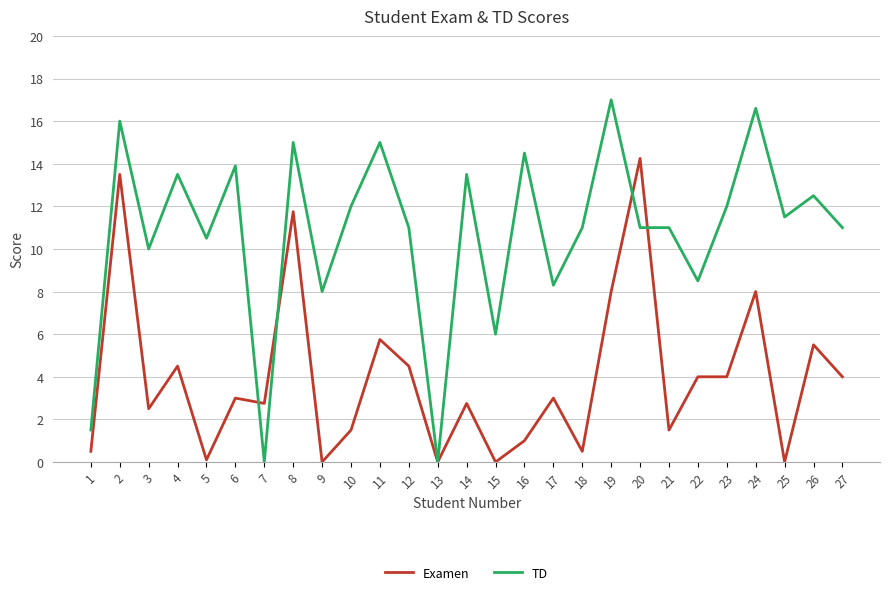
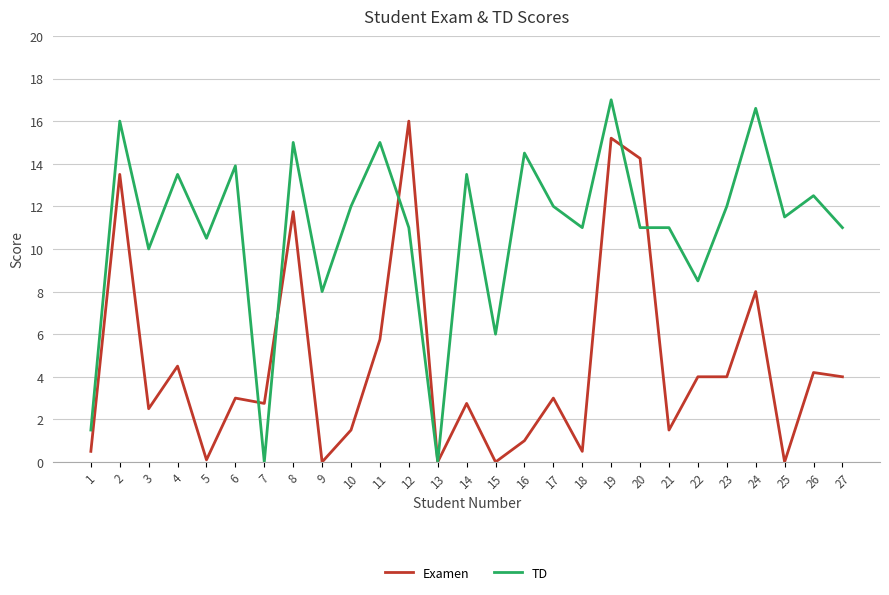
Examen, 12: 4.5 -> 16.0
TD, 17: 8.3 -> 12.0
Examen, 19: 8.0 -> 15.2
Examen, 26: 5.5 -> 4.2
